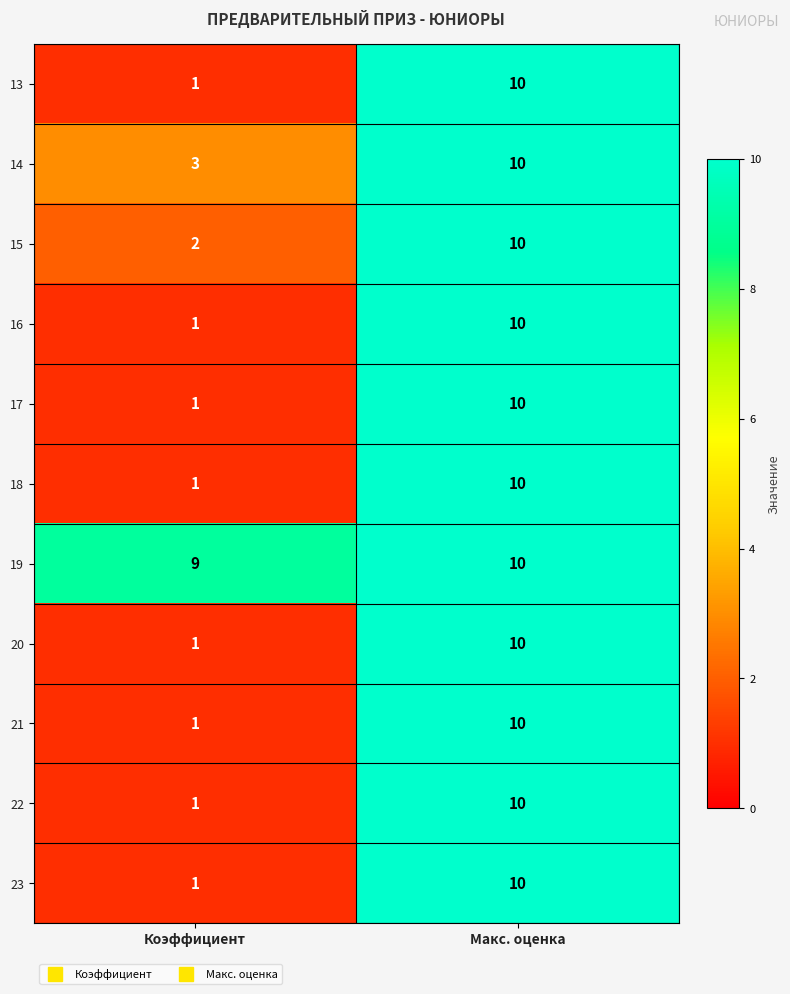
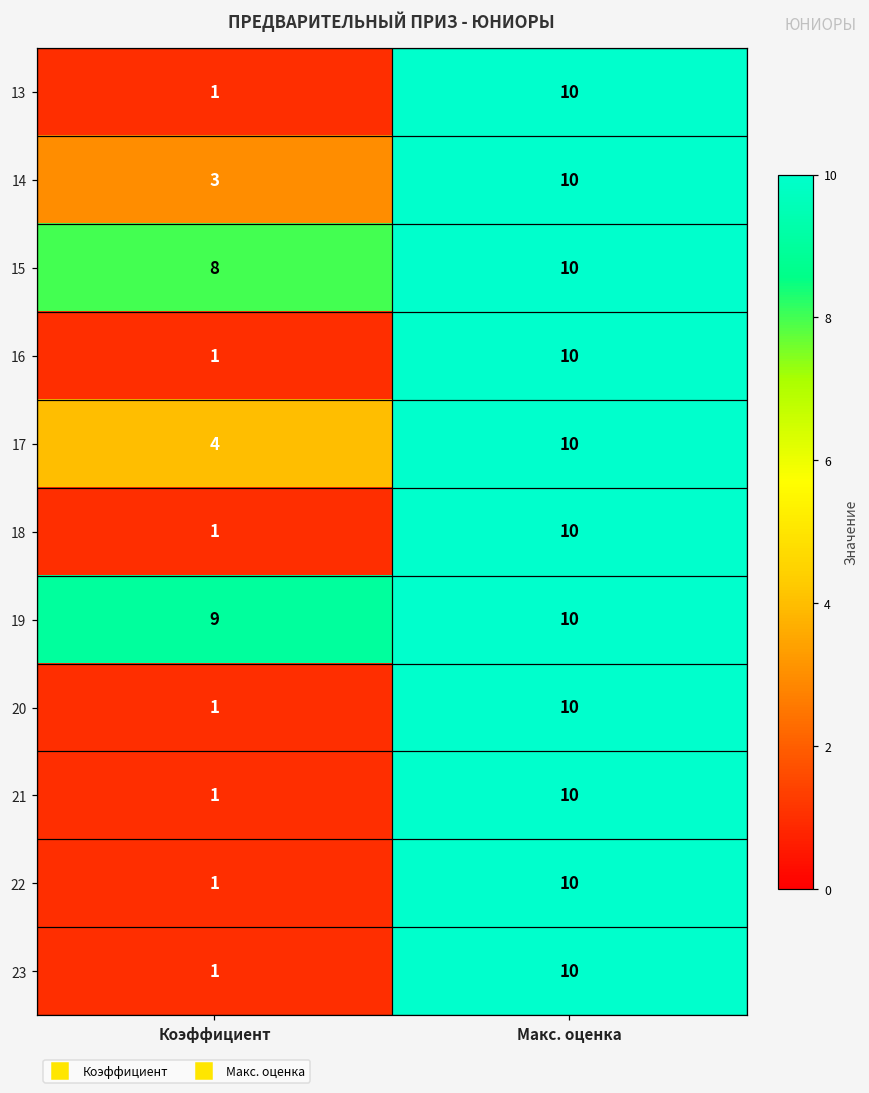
15, Коэффициент: 2 -> 8
17, Коэффициент: 1 -> 4
